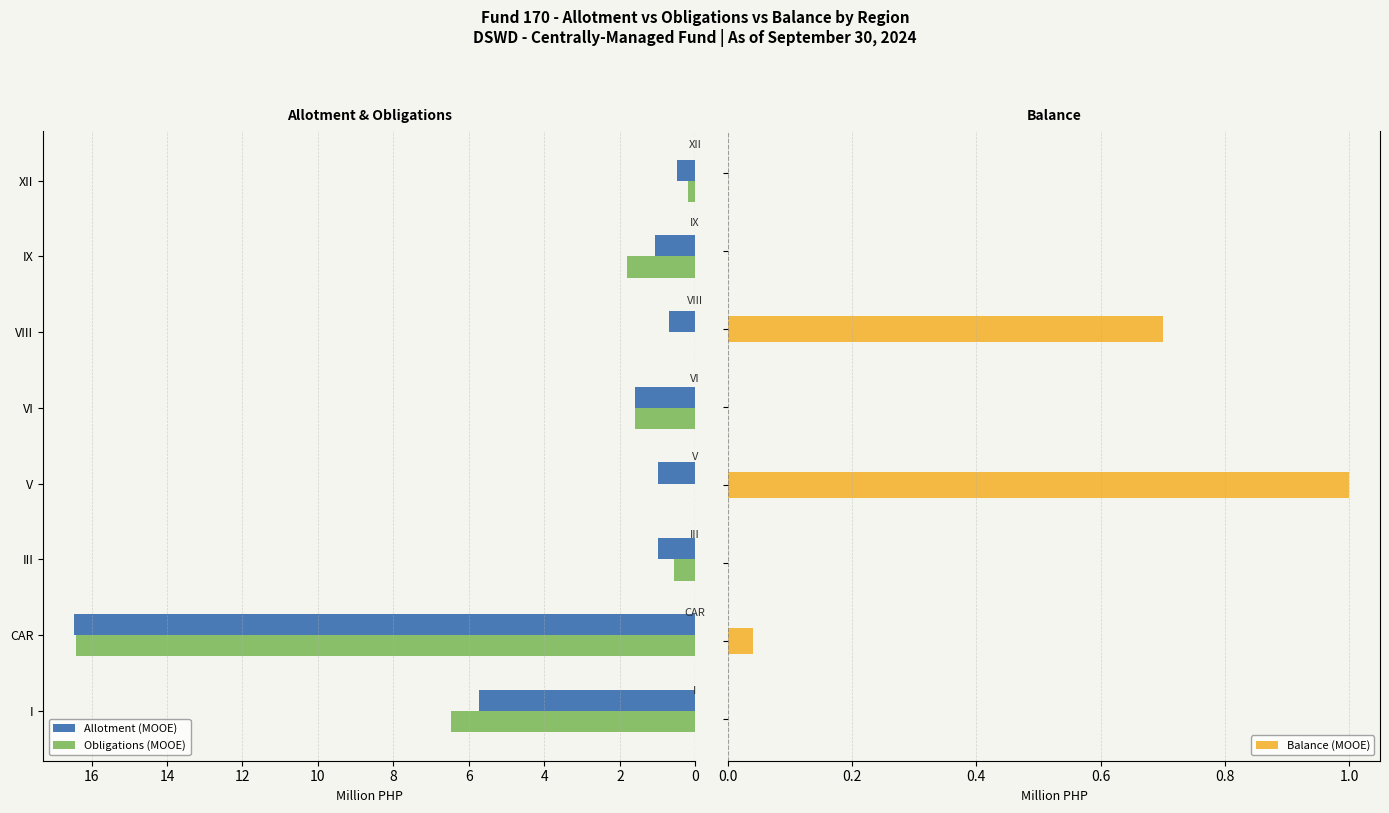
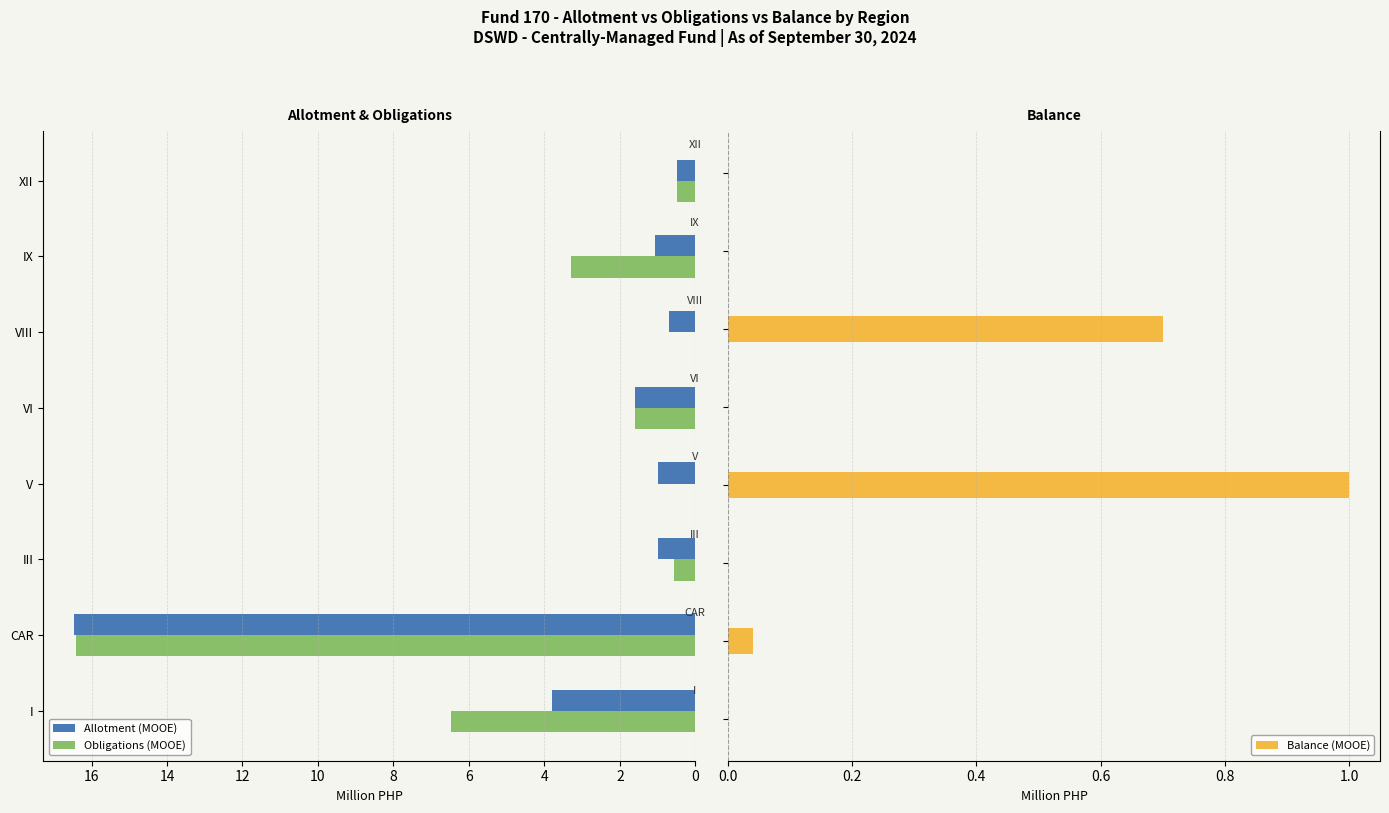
Allotment & Obligations, Obligations (MOOE), XII: 0.2 -> 0.5
Allotment & Obligations, Obligations (MOOE), IX: 1.8 -> 3.3
Allotment & Obligations, Allotment (MOOE), I: 5.7 -> 3.8
